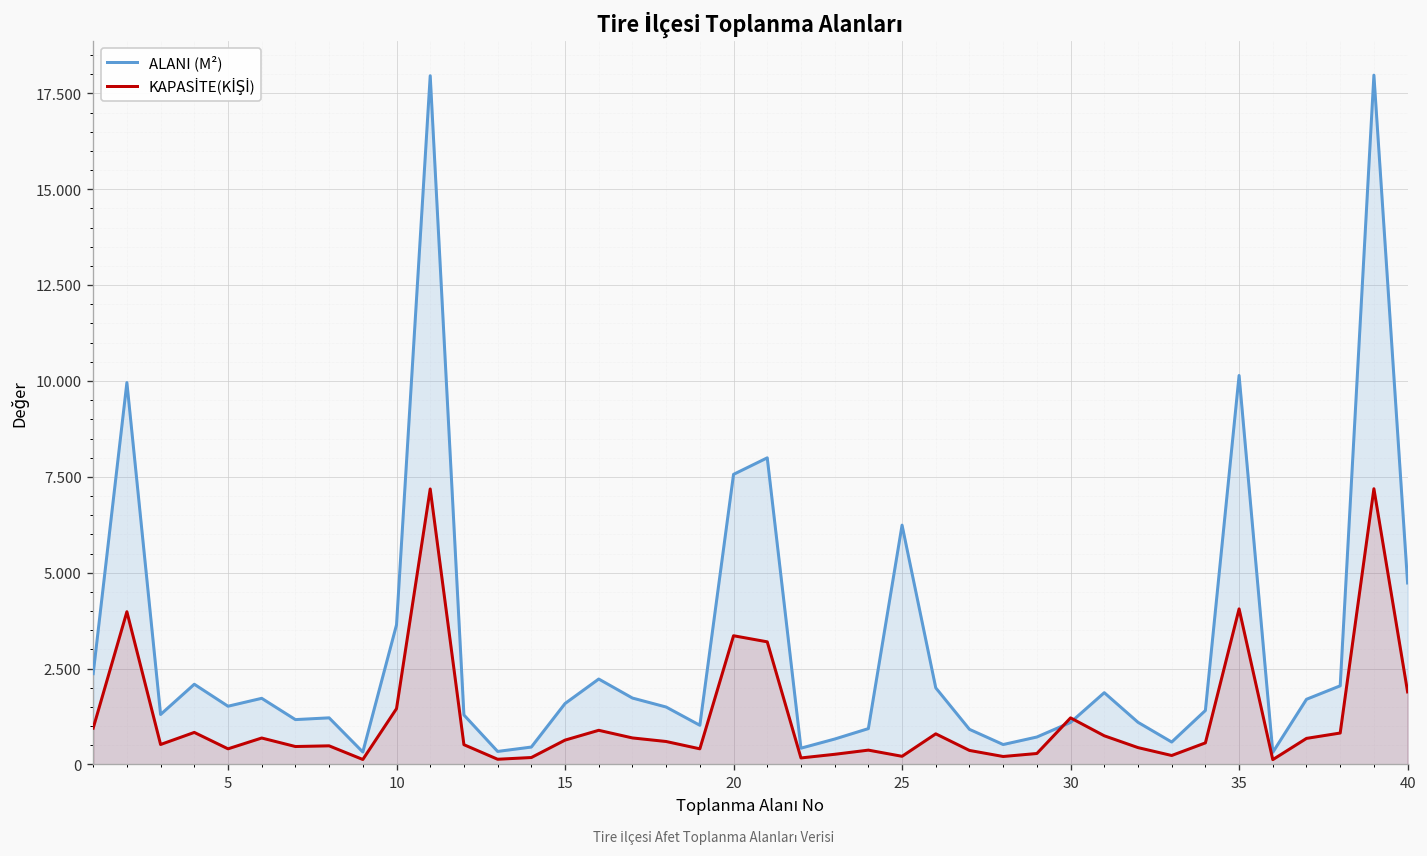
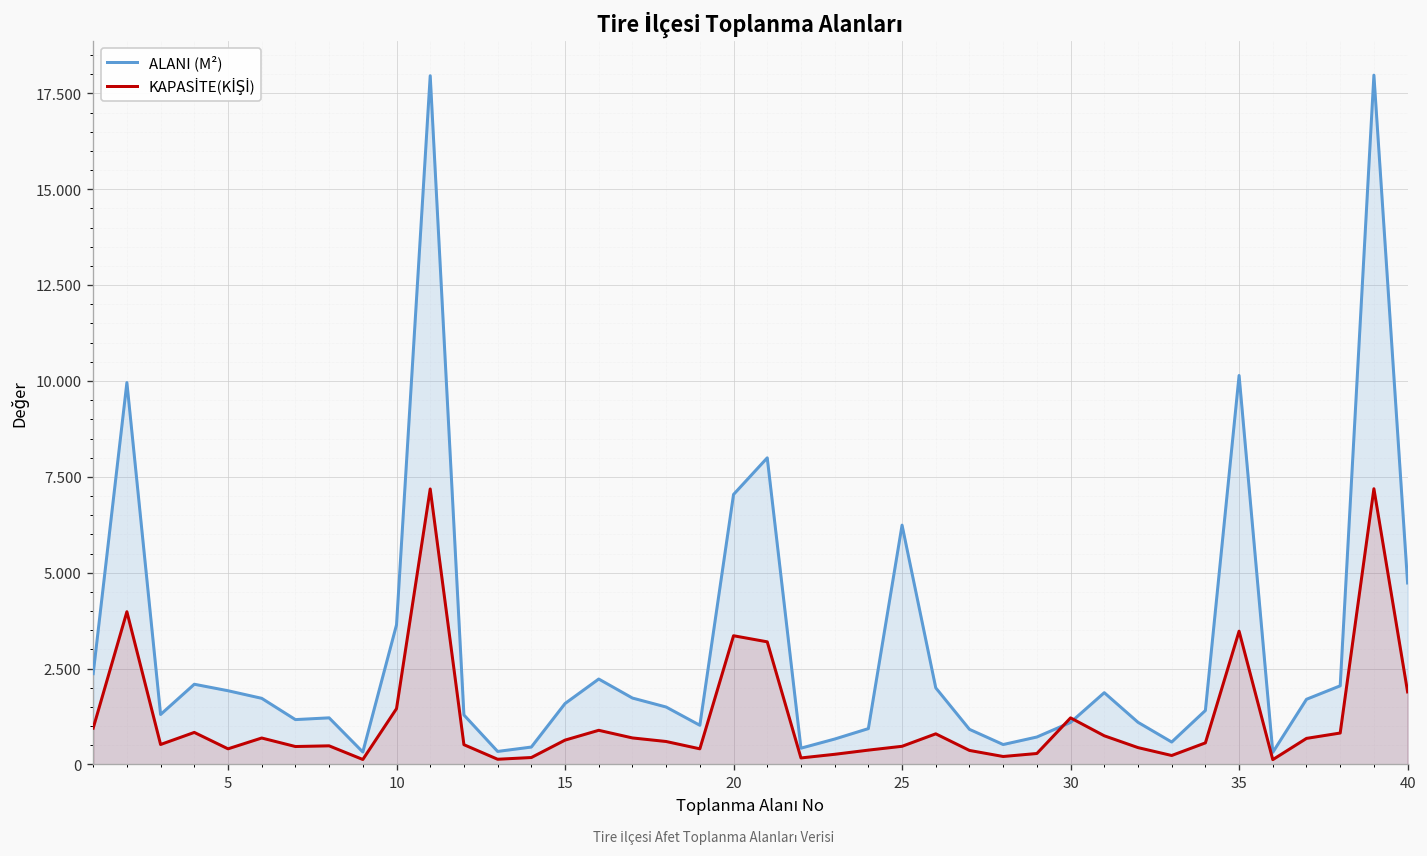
ALANI (M²), 5: 1.5 -> 1.9
ALANI (M²), 20: 7.6 -> 7.0
KAPASİTE(KİŞİ), 25: 0.2 -> 0.5
KAPASİTE(KİŞİ), 35: 4.1 -> 3.5
